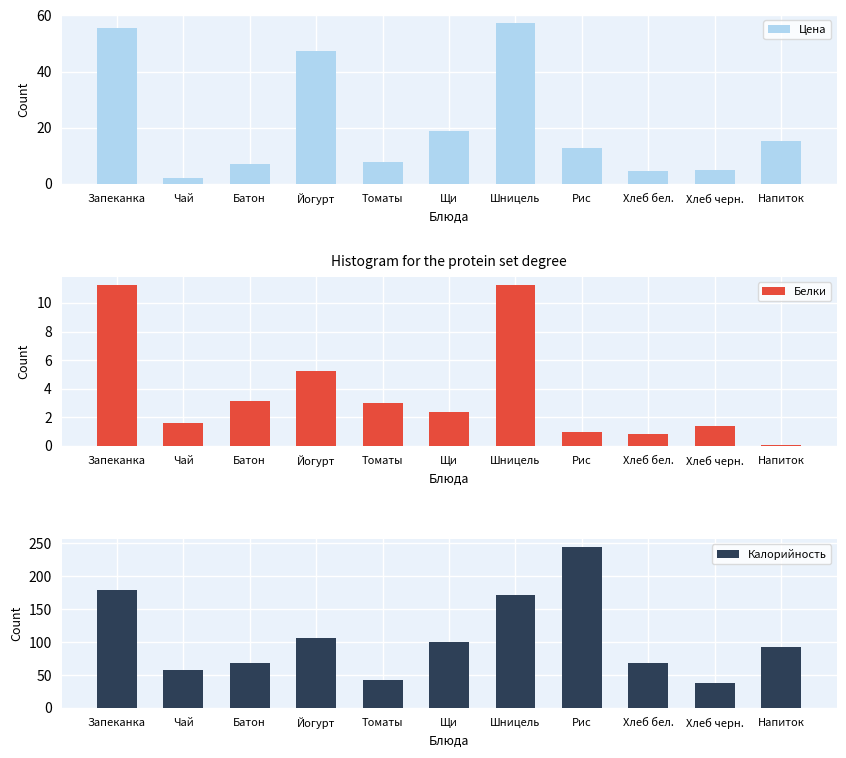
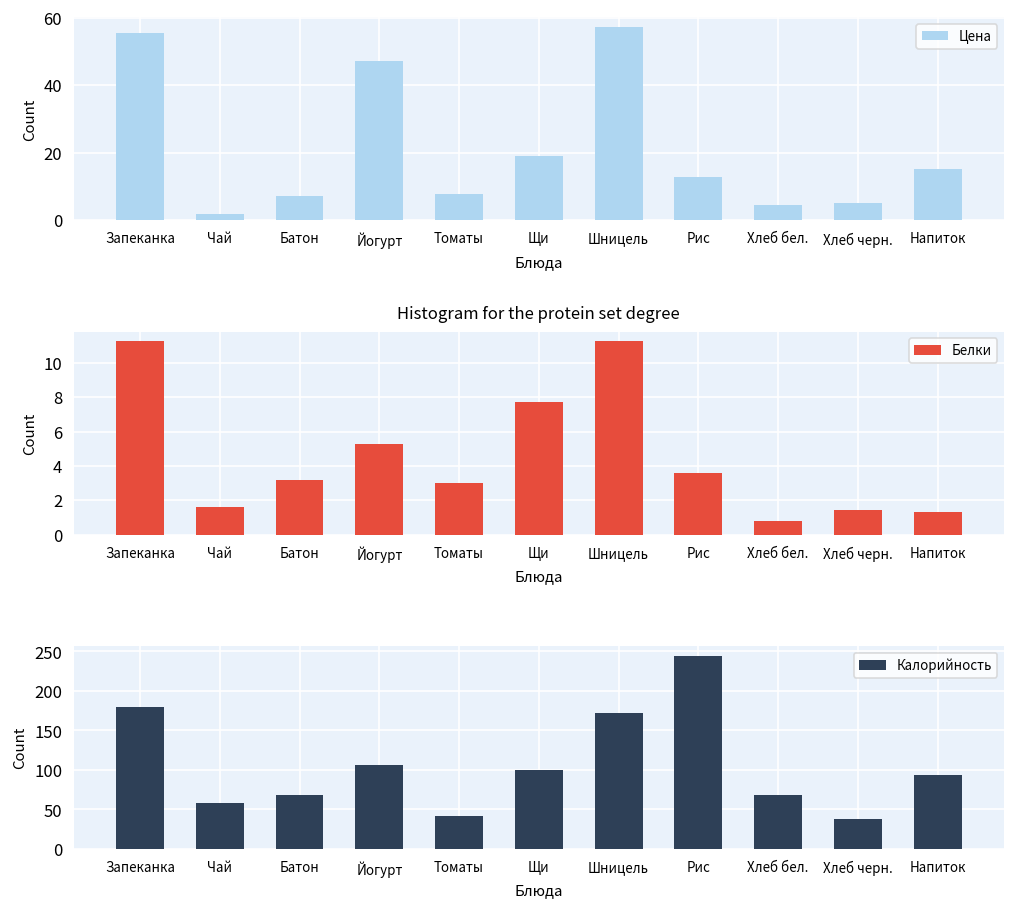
Histogram for the protein set degree, Щи: 2.4 -> 7.7
Histogram for the protein set degree, Рис: 1.0 -> 3.6
Histogram for the protein set degree, Напиток: 0.1 -> 1.3
